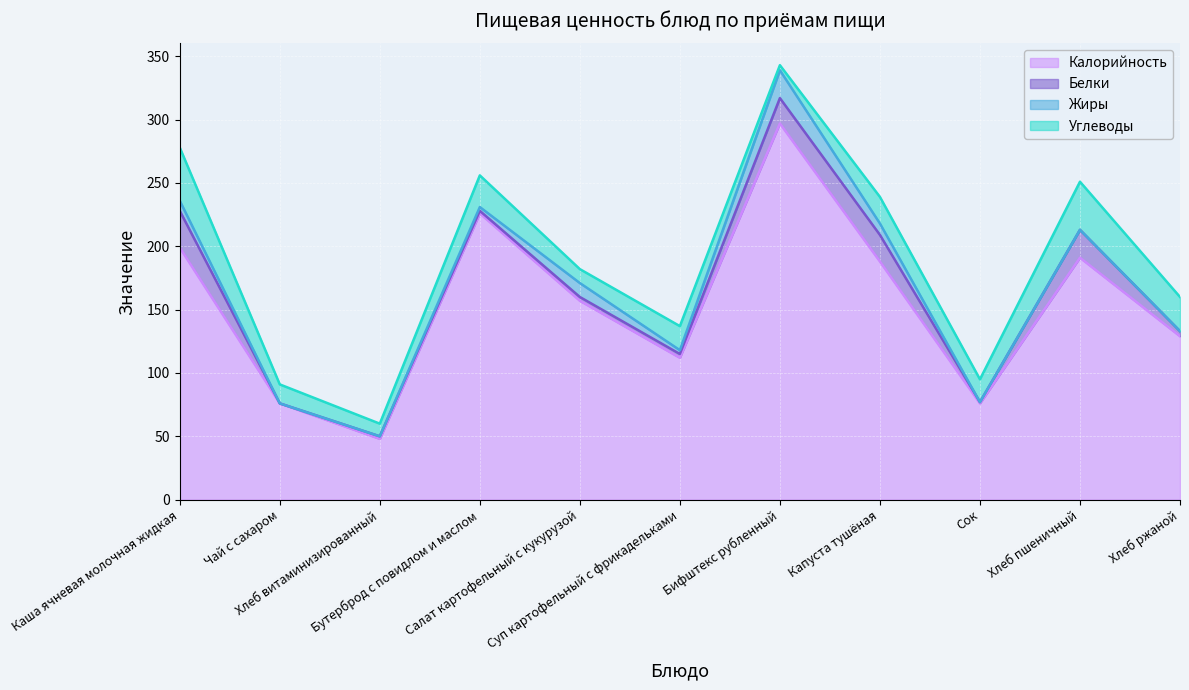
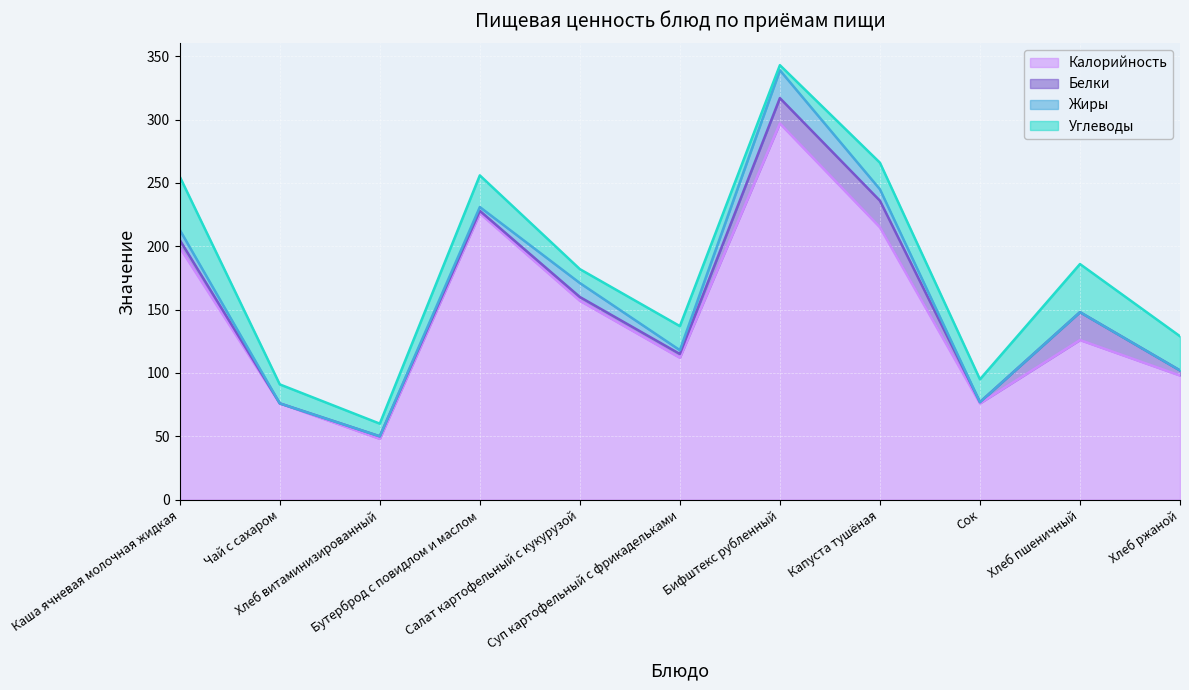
Белки, Каша ячневая молочная жидкая: 29 -> 6
Калорийность, Капуста тушёная: 188 -> 215
Калорийность, Хлеб пшеничный: 191 -> 126
Калорийность, Хлеб ржаной: 129 -> 98
